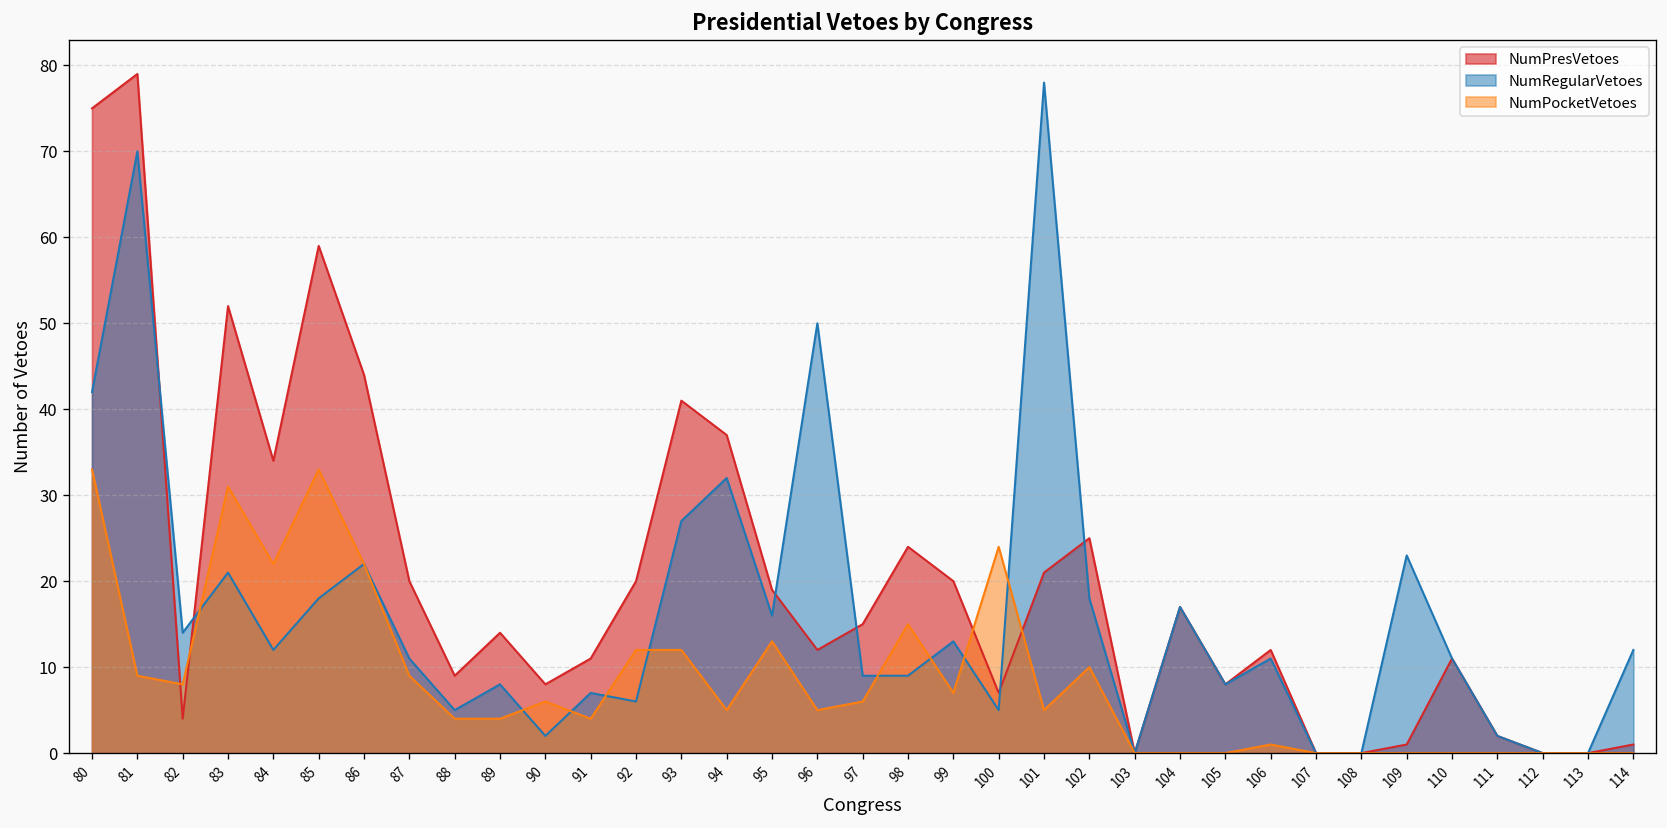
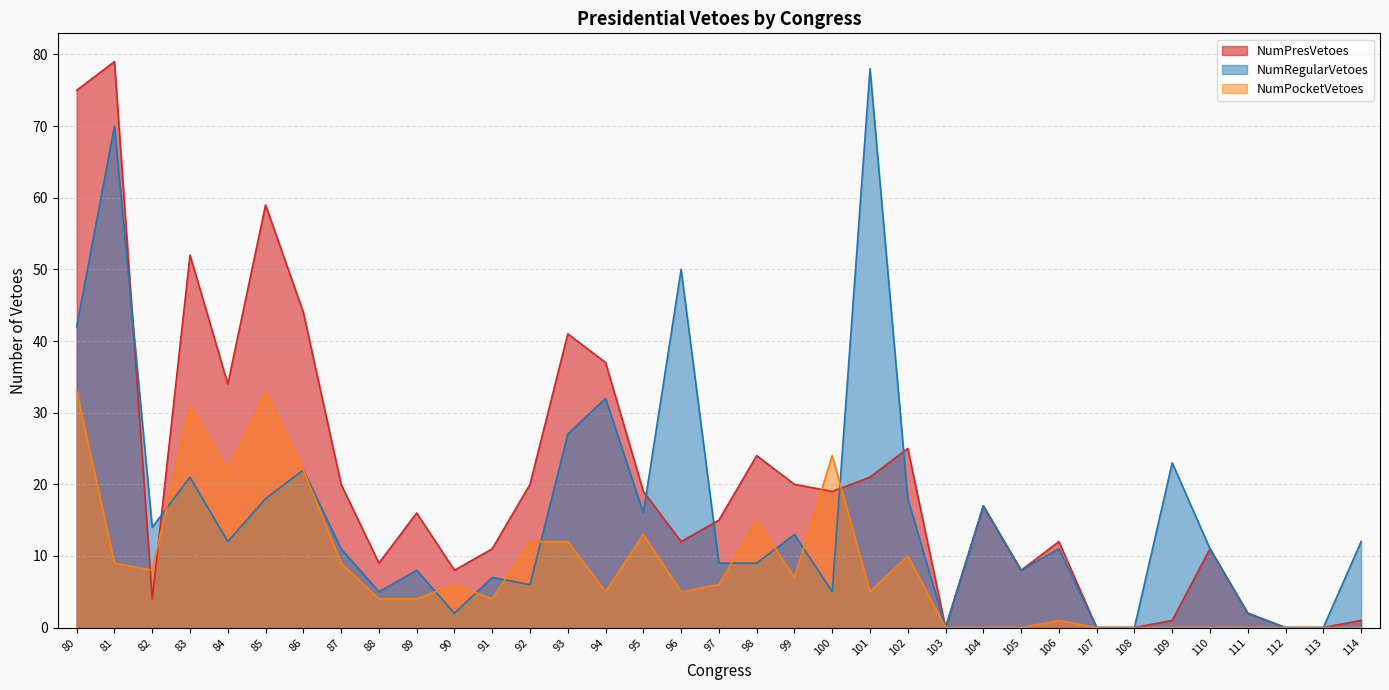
NumPresVetoes, 89: 14 -> 16
NumPresVetoes, 100: 7 -> 19
